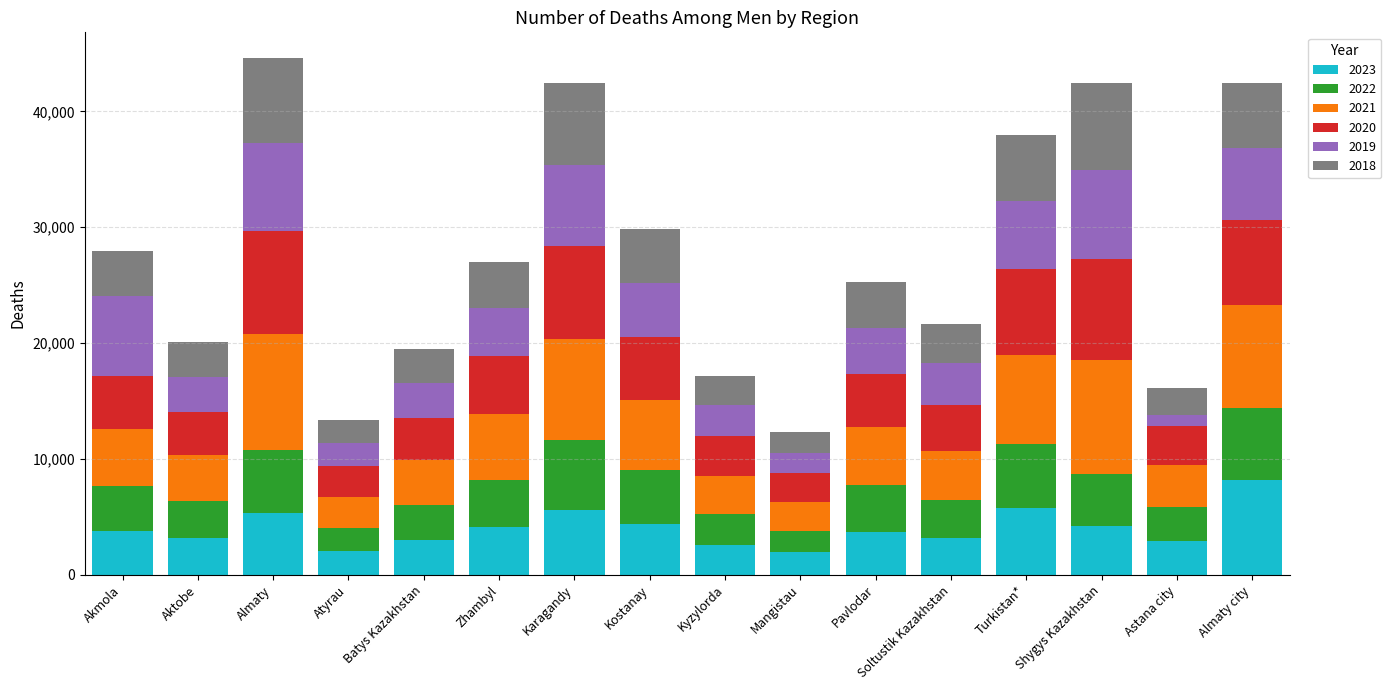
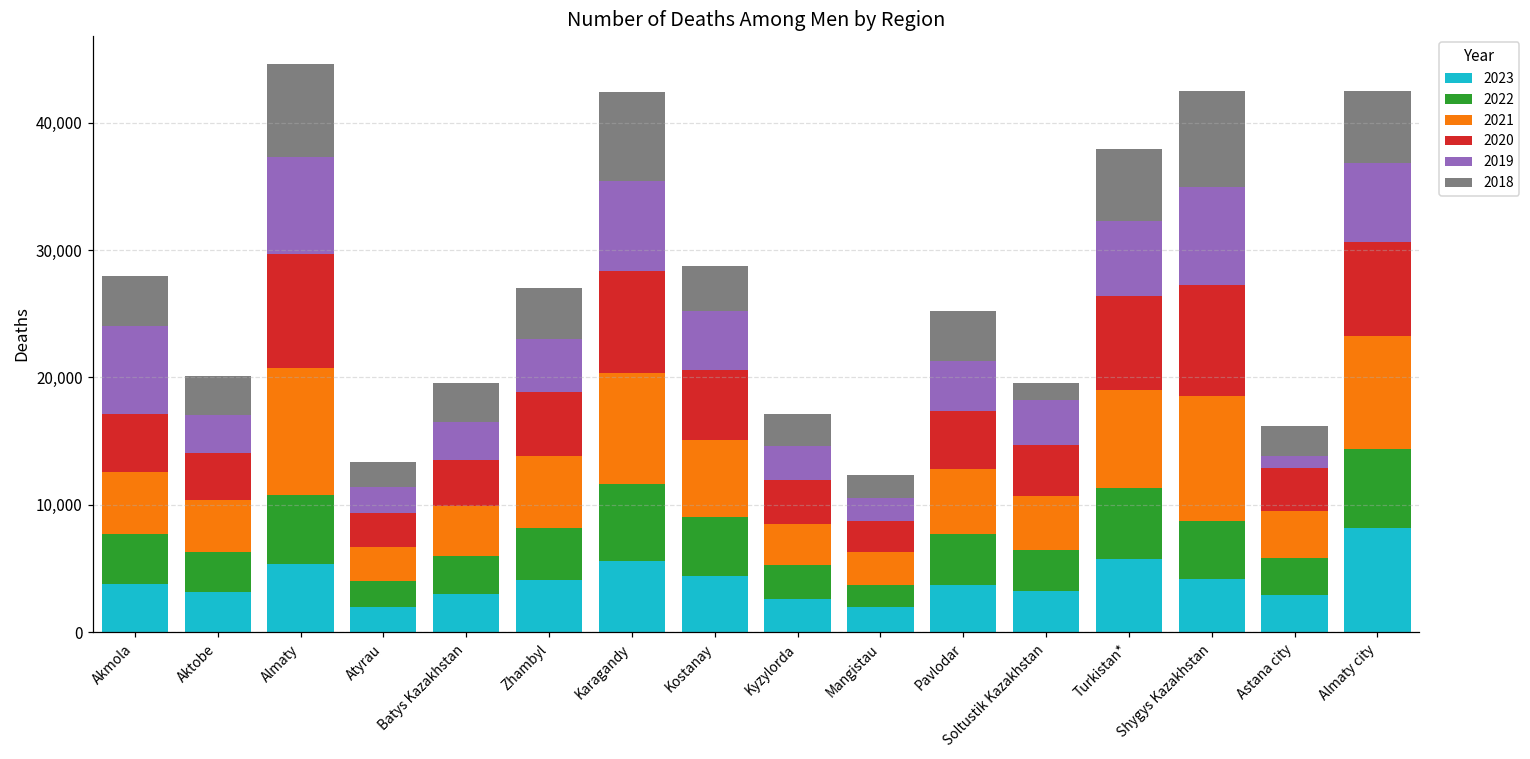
2018, Kostanay: 4,600 -> 3,600
2018, Soltustik Kazakhstan: 3,400 -> 1,300
